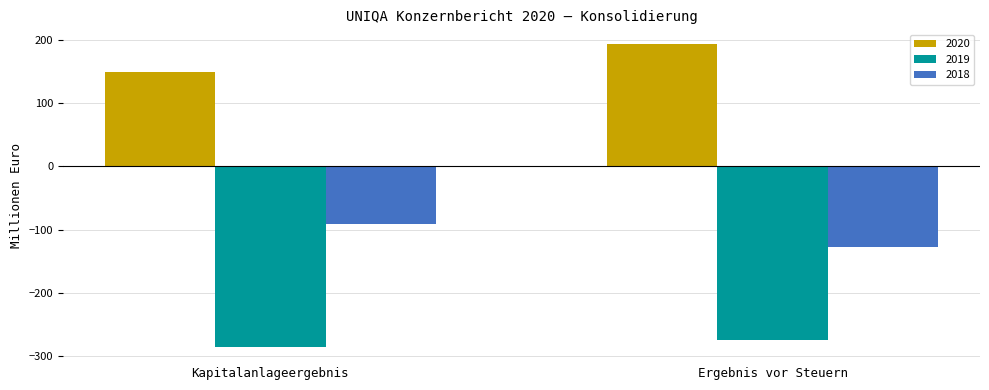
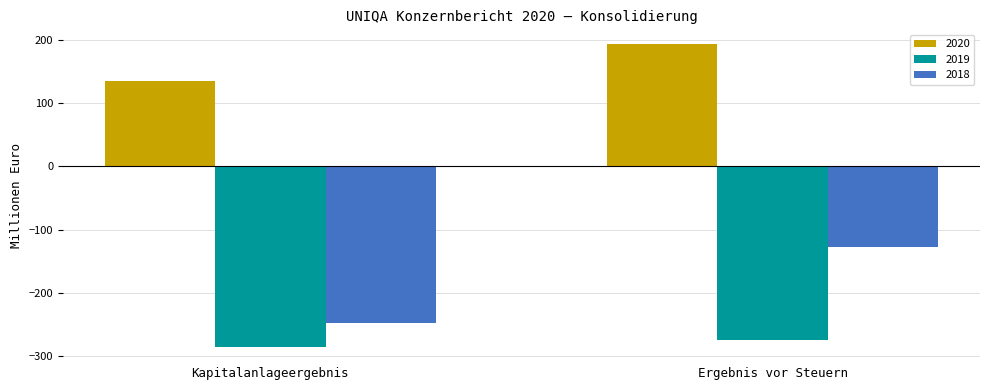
2020, Kapitalanlageergebnis: 150 -> 140
2018, Kapitalanlageergebnis: -90 -> -250
